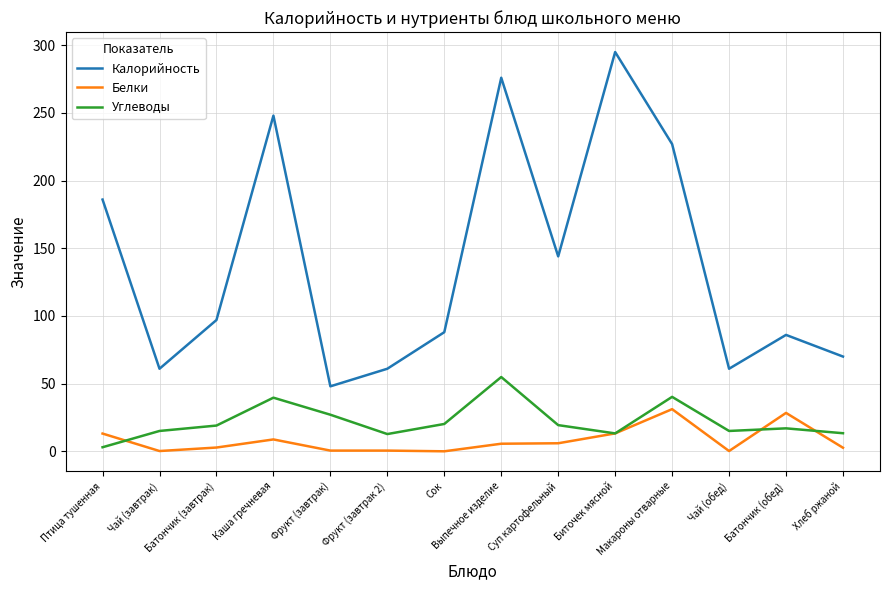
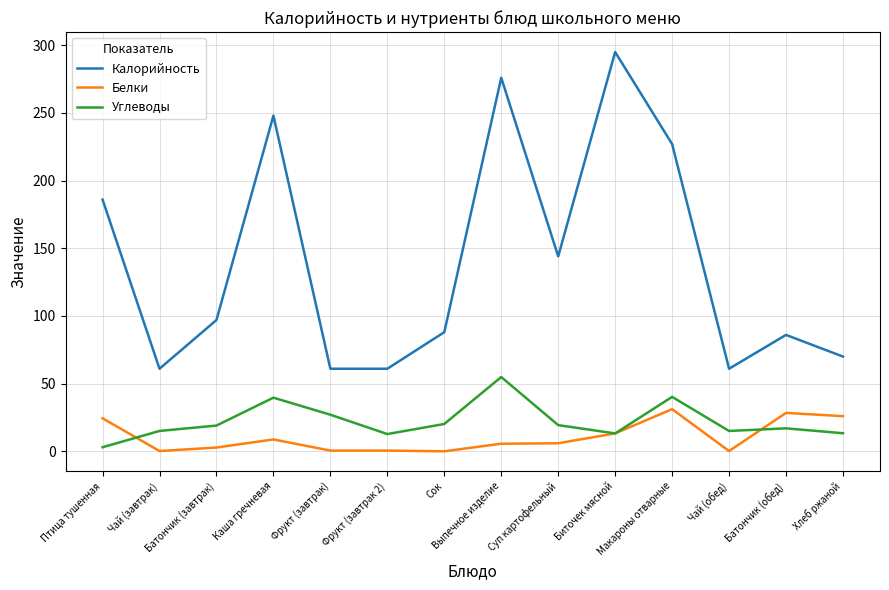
Белки, Птица тушенная: 13 -> 24
Калорийность, Фрукт (завтрак): 48 -> 61
Белки, Хлеб ржаной: 3 -> 26
